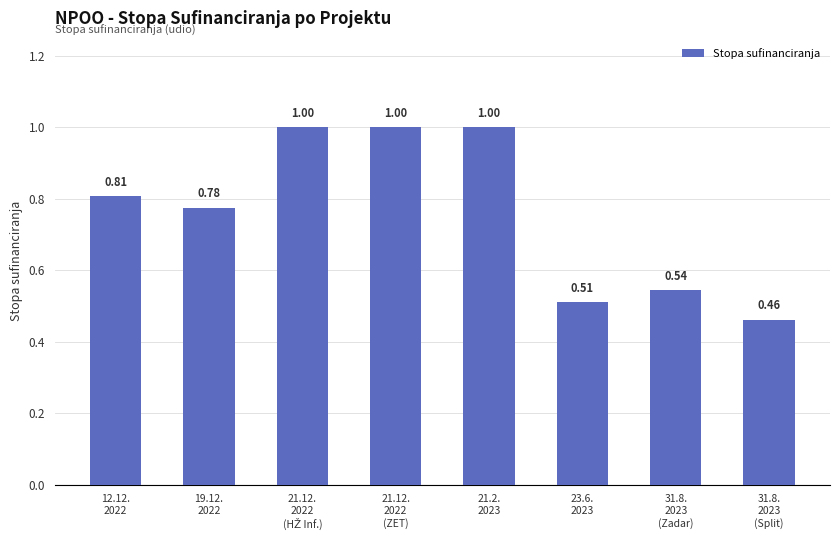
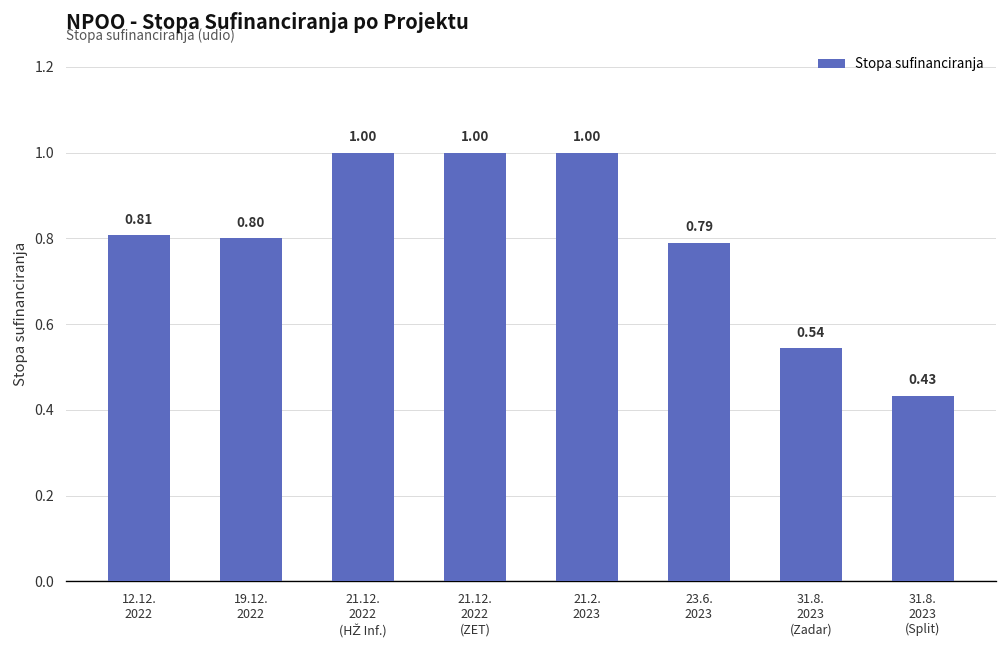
19.12. 2022: 0.78 -> 0.80
23.6. 2023: 0.51 -> 0.79
31.8. 2023 (Split): 0.46 -> 0.43
